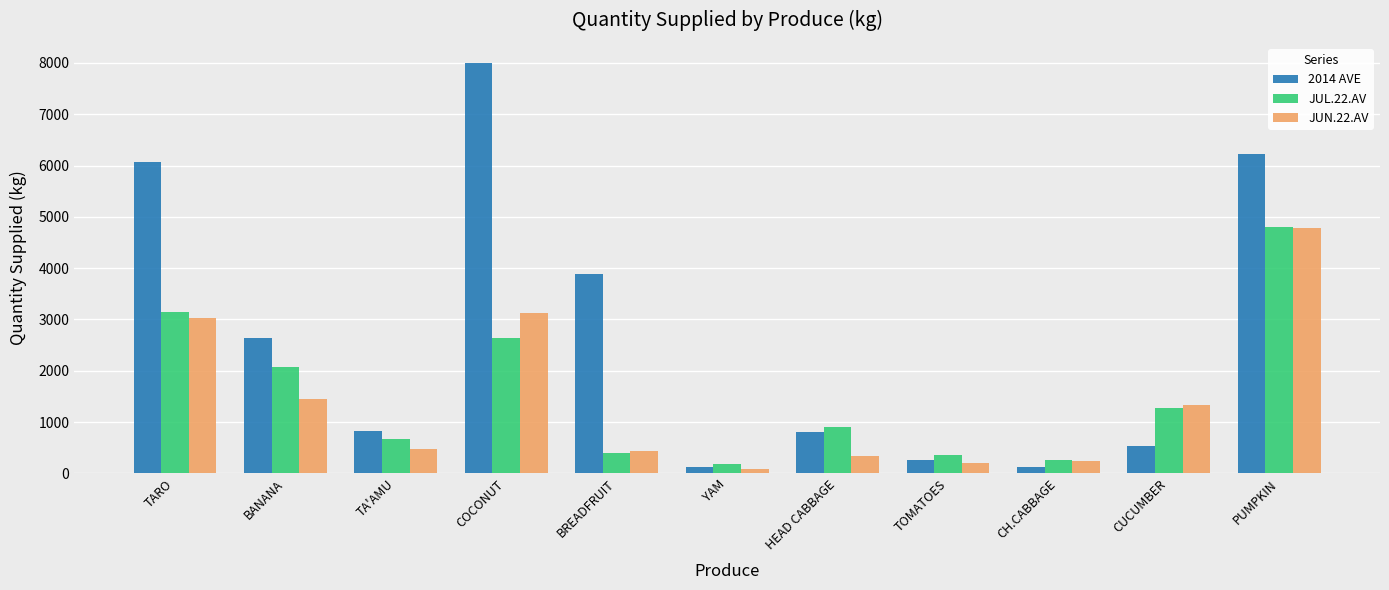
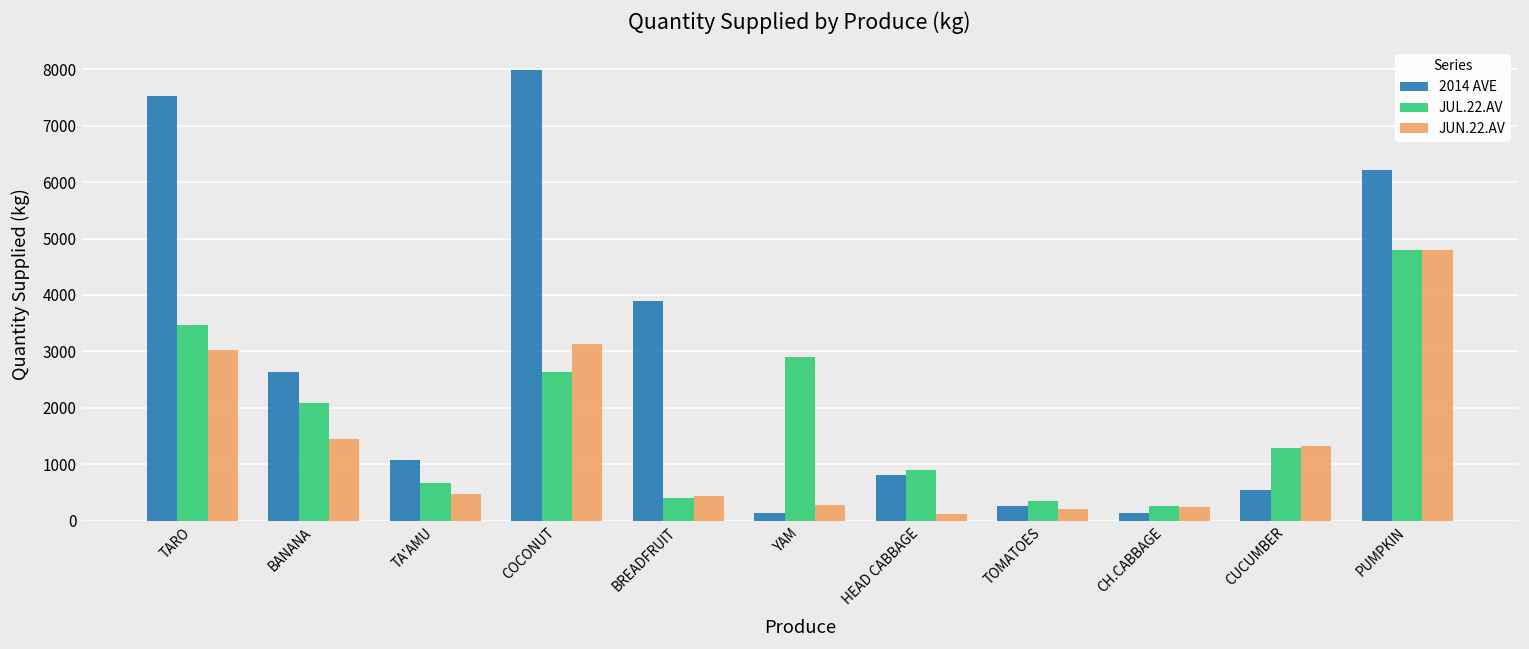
2014 AVE, TARO: 6100 -> 7500
JUL.22.AV, TARO: 3100 -> 3500
2014 AVE, TA'AMU: 800 -> 1100
JUL.22.AV, YAM: 200 -> 2900
JUN.22.AV, YAM: 100 -> 300
JUN.22.AV, HEAD CABBAGE: 300 -> 100
